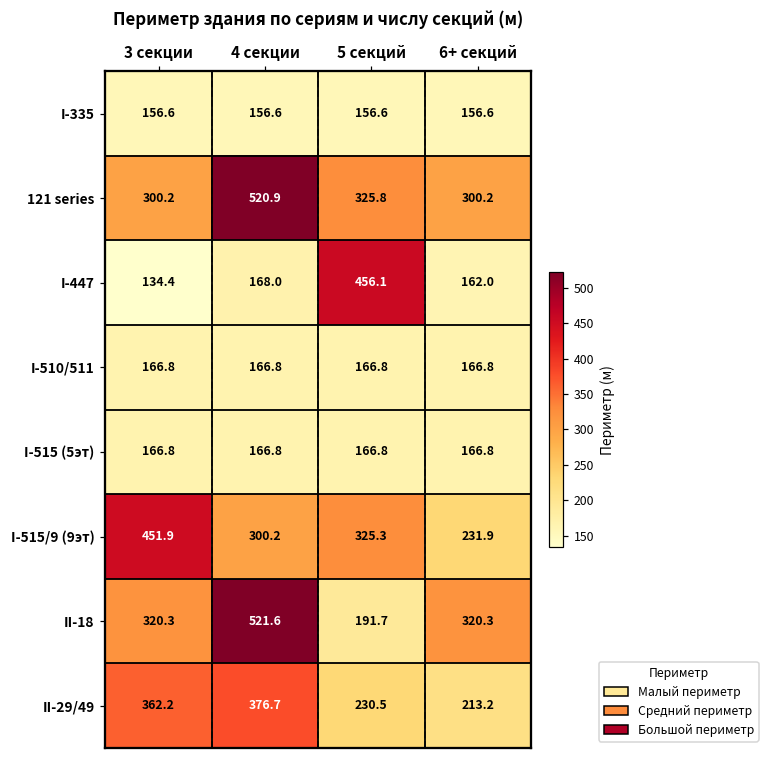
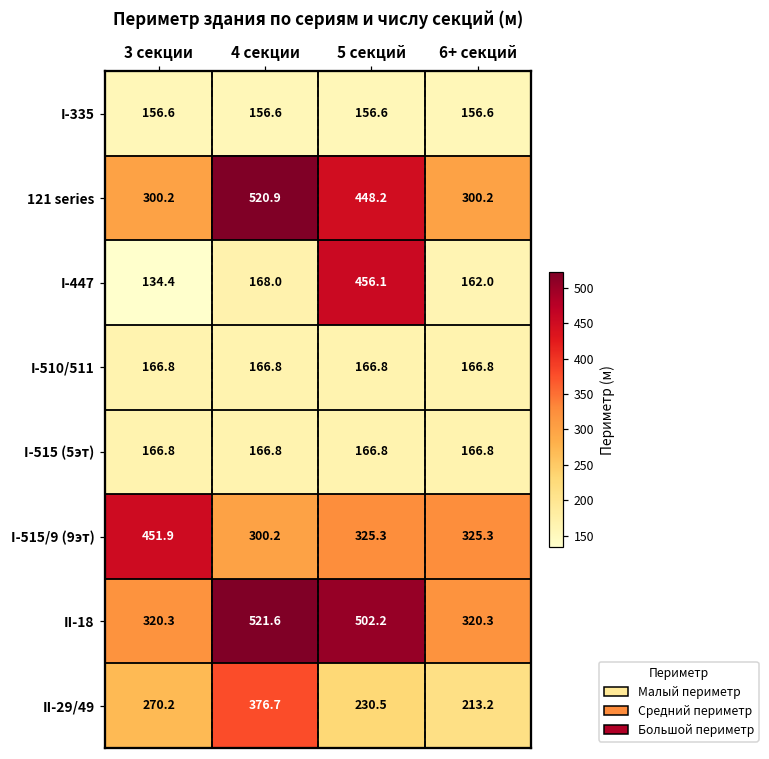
121 series, 5 секций: 325.8 -> 448.2
I-515/9 (9эт), 6+ секций: 231.9 -> 325.3
II-18, 5 секций: 191.7 -> 502.2
II-29/49, 3 секции: 362.2 -> 270.2
